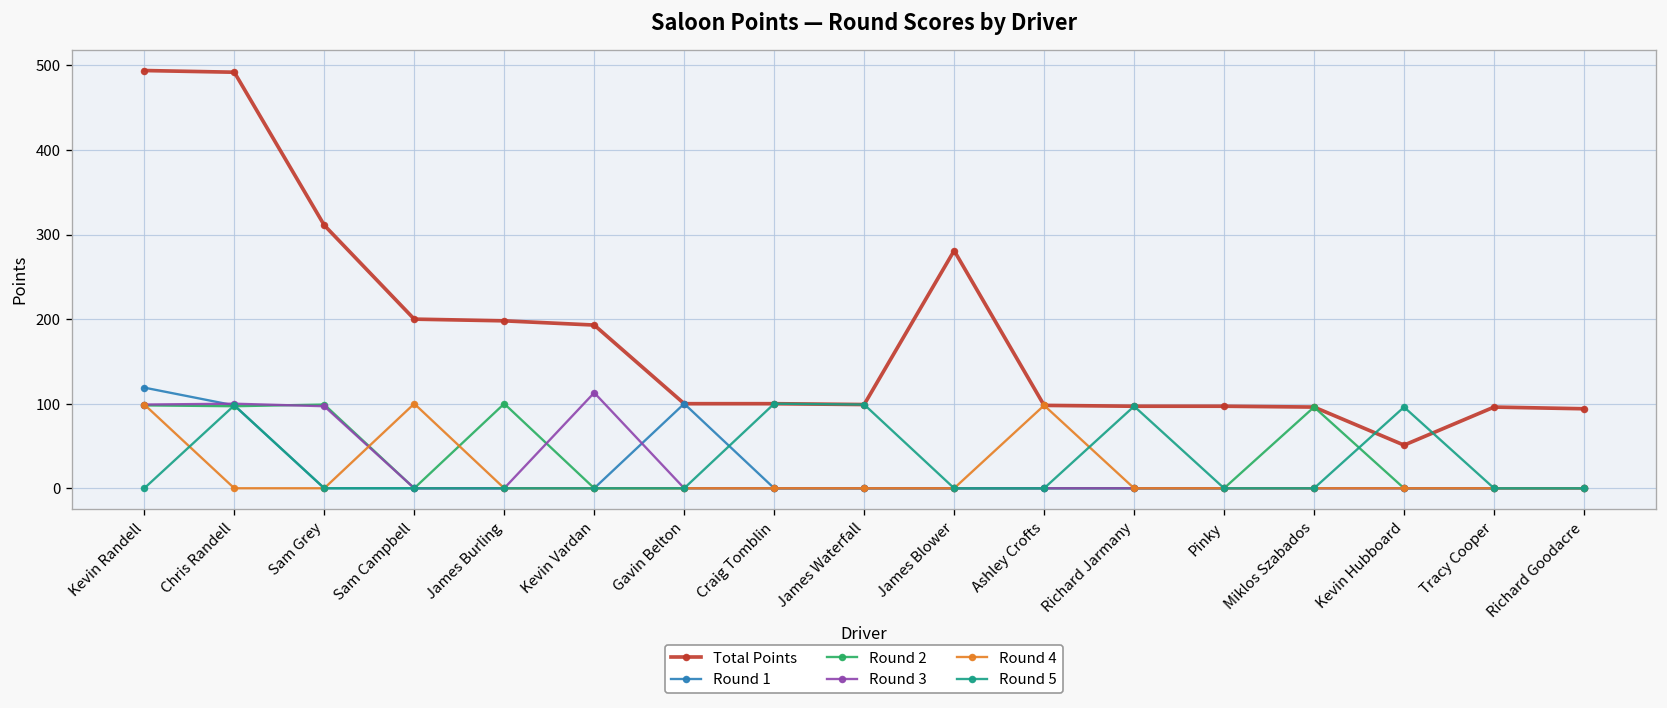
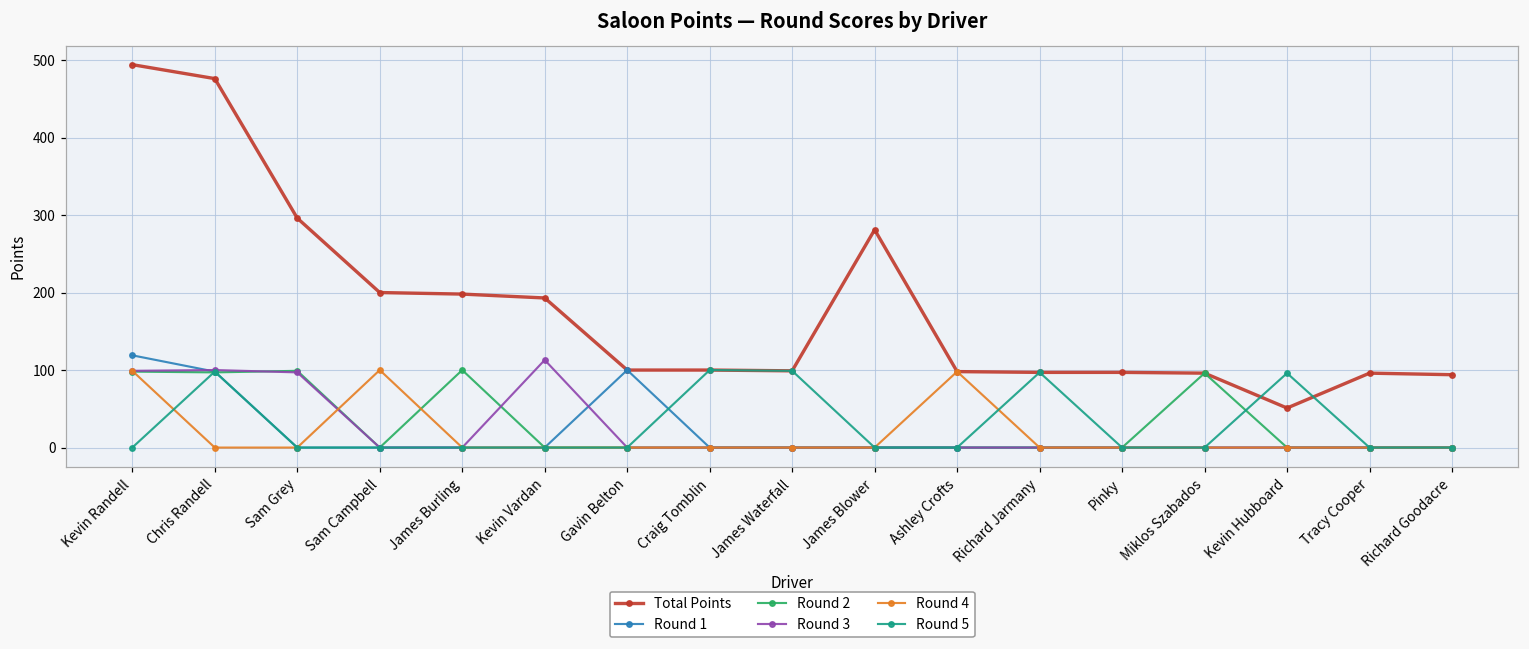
Total Points, Chris Randell: 490 -> 480
Total Points, Sam Grey: 310 -> 300
